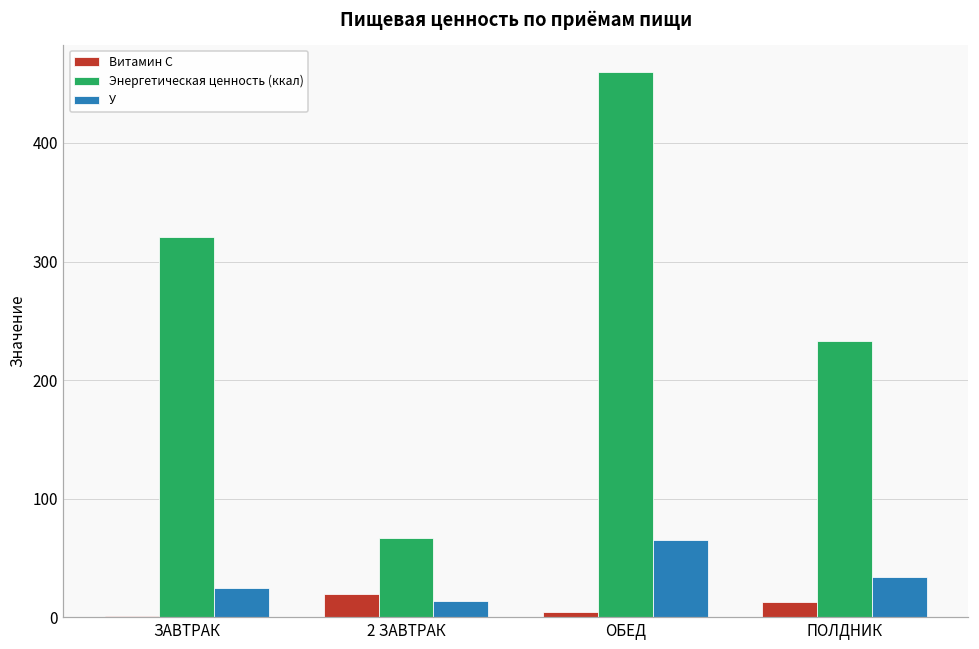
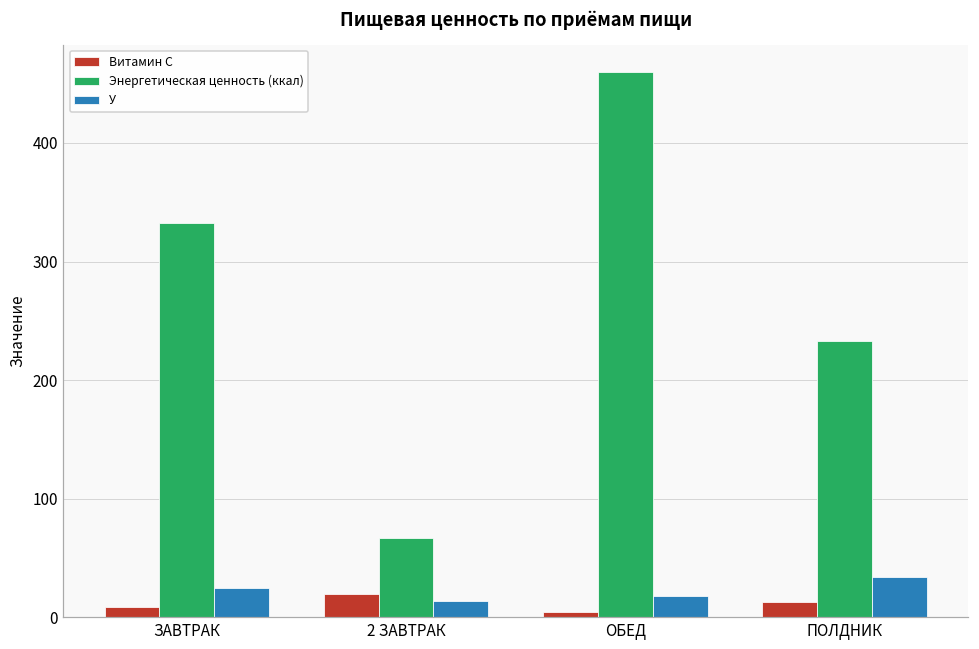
Витамин С, ЗАВТРАК: 1 -> 9
Энергетическая ценность (ккал), ЗАВТРАК: 321 -> 333
У, ОБЕД: 66 -> 18
